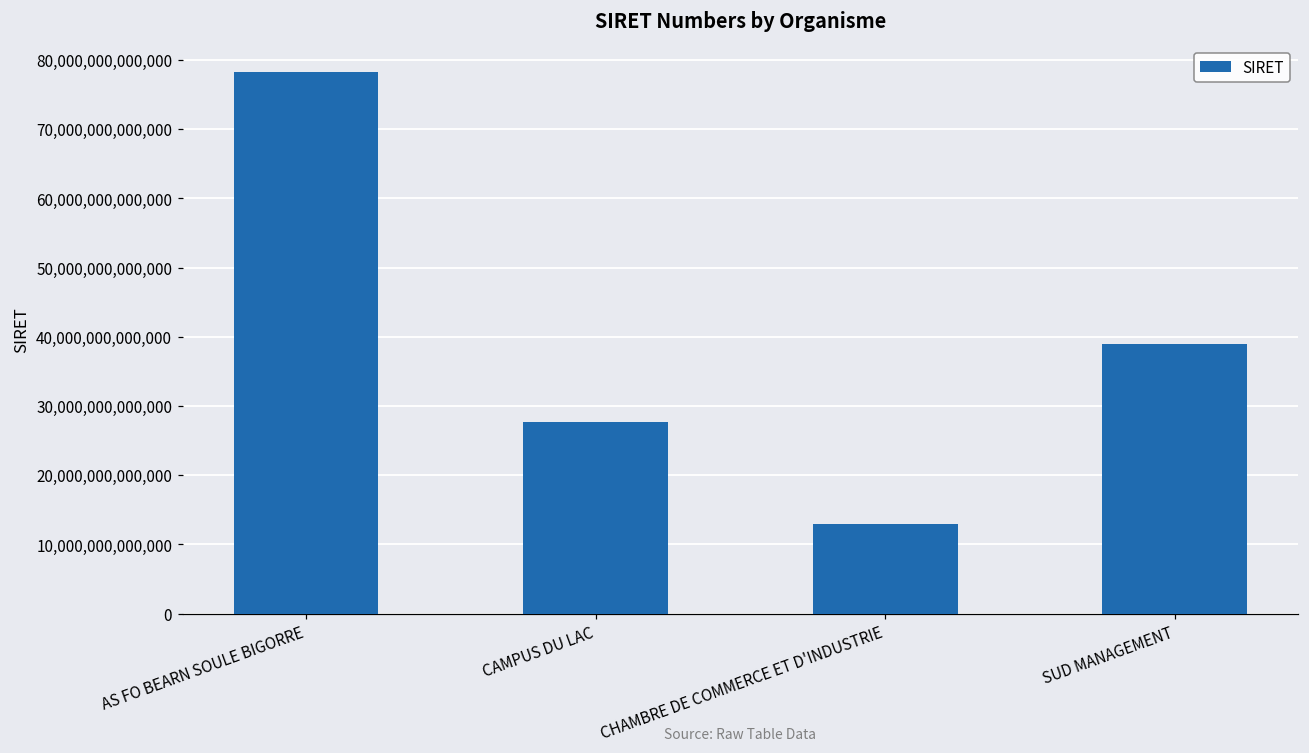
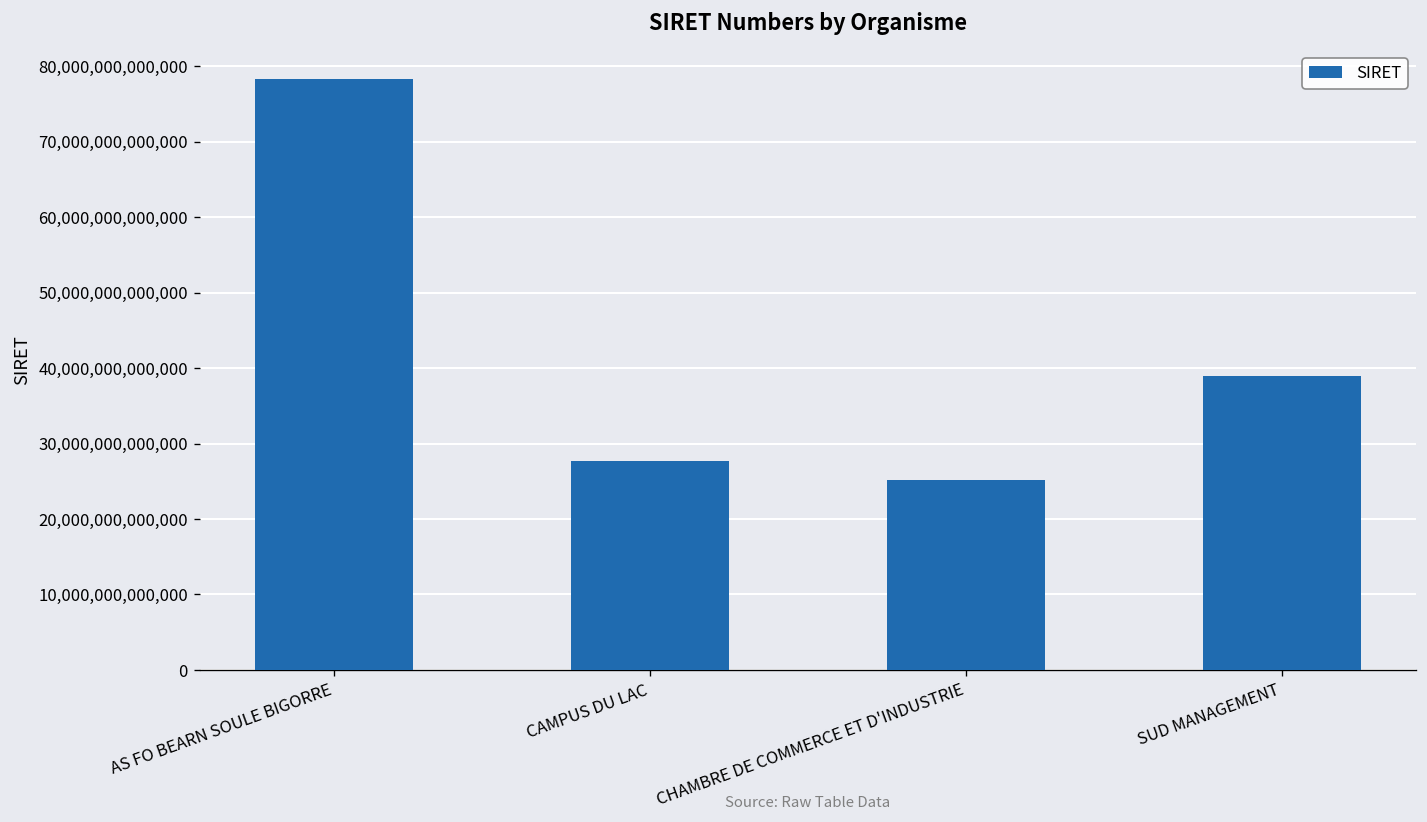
CHAMBRE DE COMMERCE ET D'INDUSTRIE: 13,000,000,000,000 -> 25,000,000,000,000
